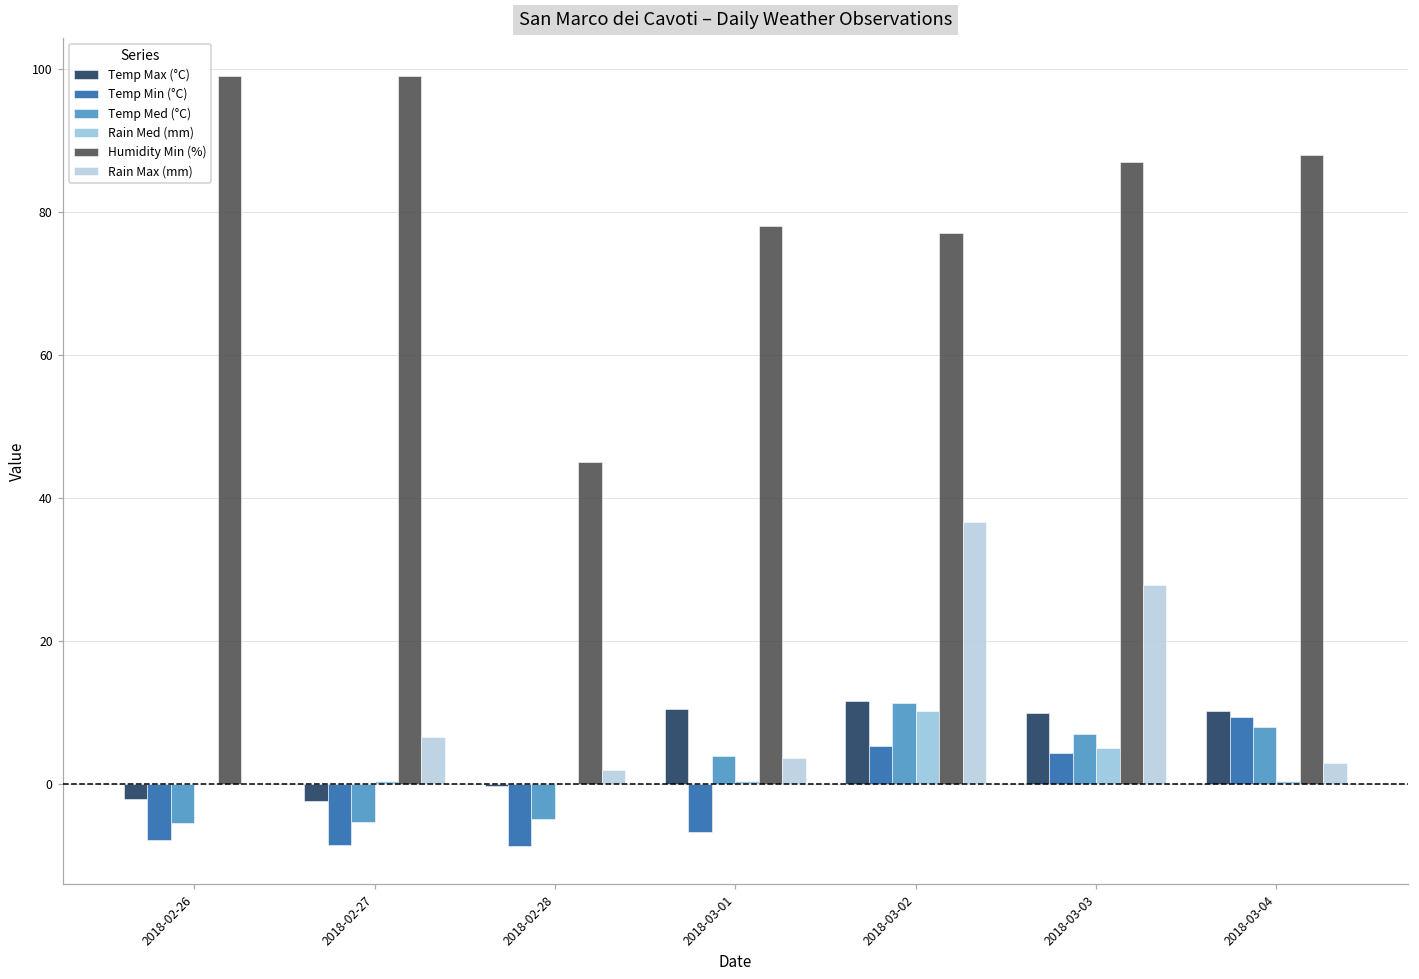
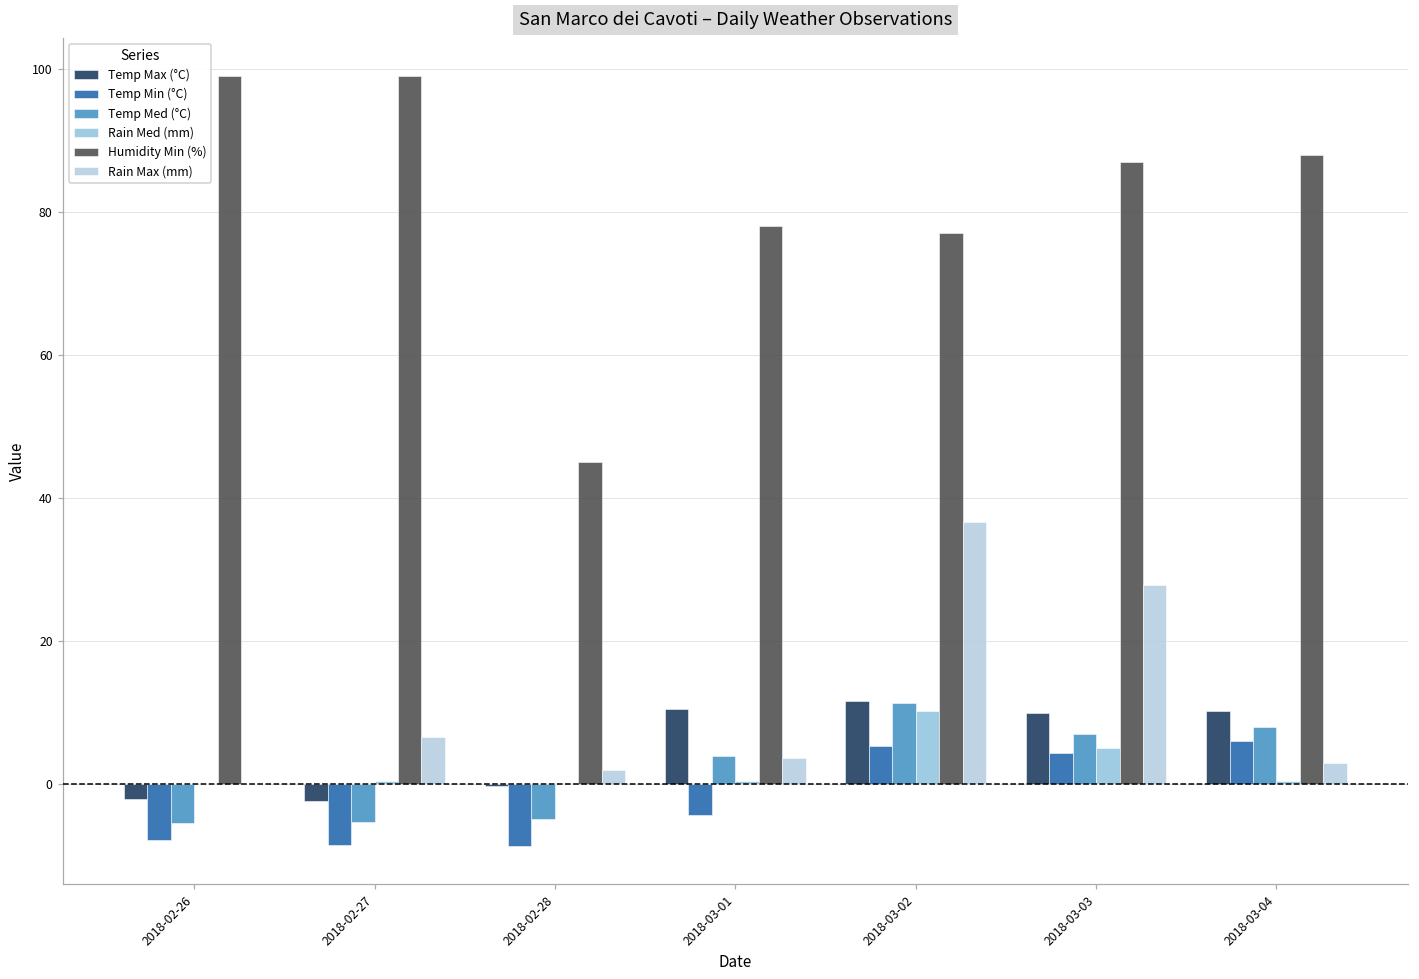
Temp Min (°C), 2018-03-01: -7 -> -4
Temp Min (°C), 2018-03-04: 9 -> 6
